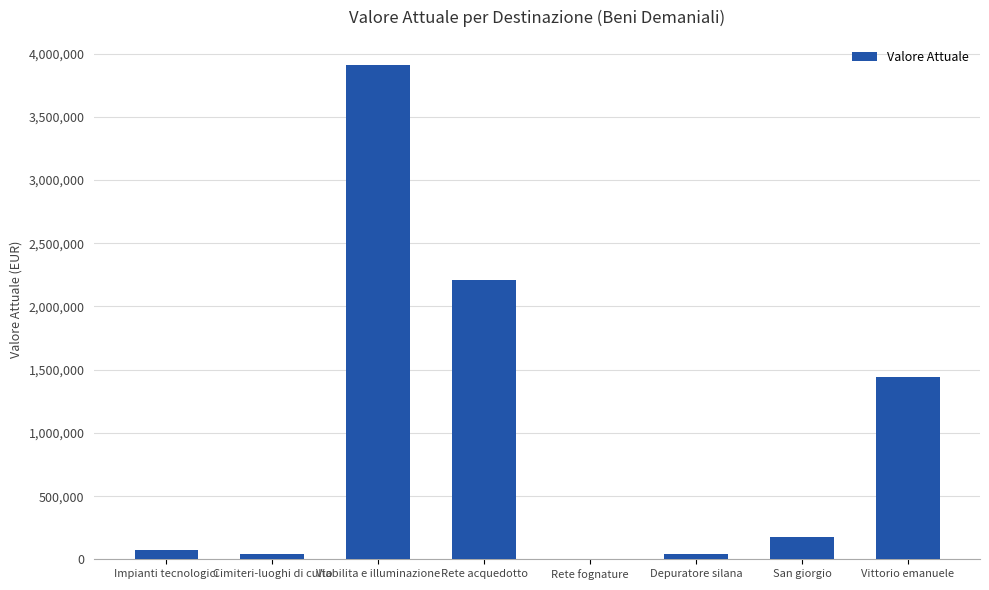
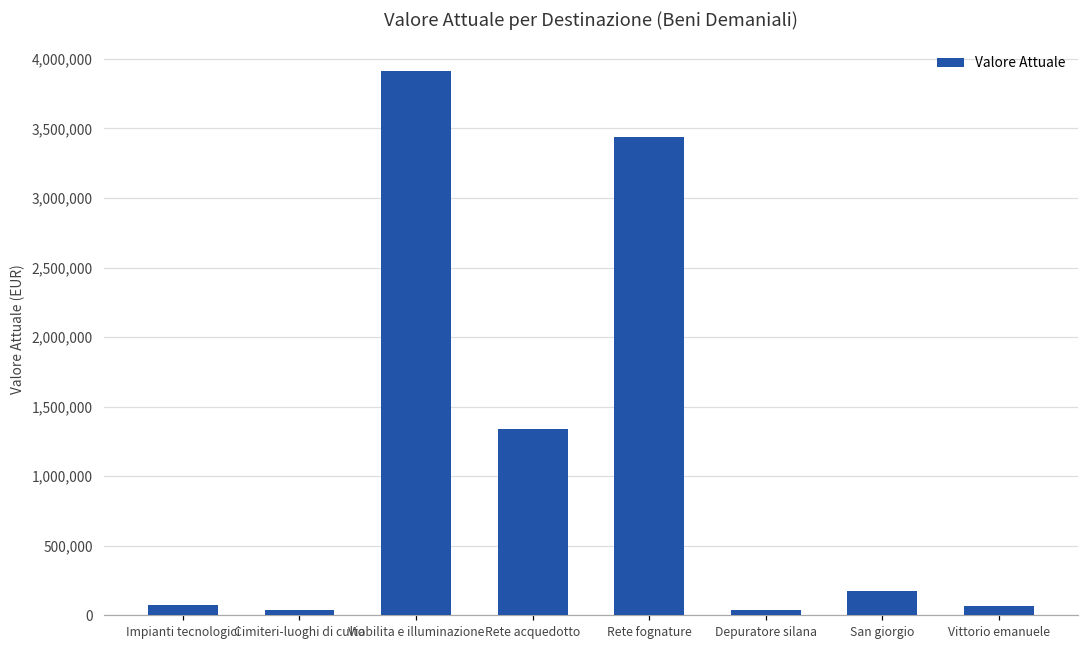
Rete acquedotto: 2,210,000 -> 1,340,000
Rete fognature: 0 -> 3,440,000
Vittorio emanuele: 1,440,000 -> 70,000
